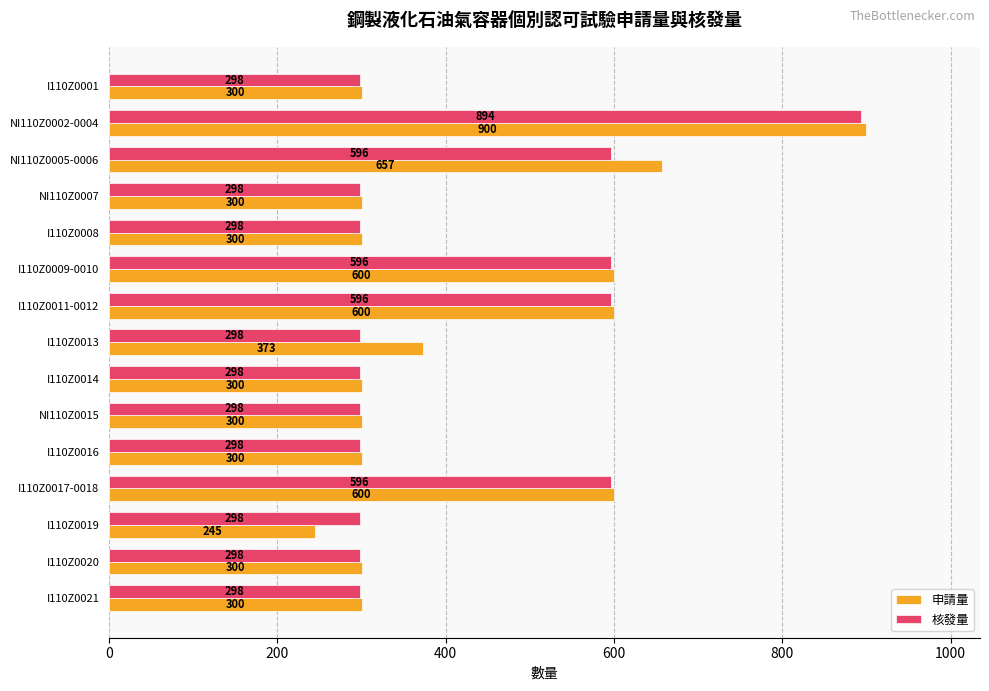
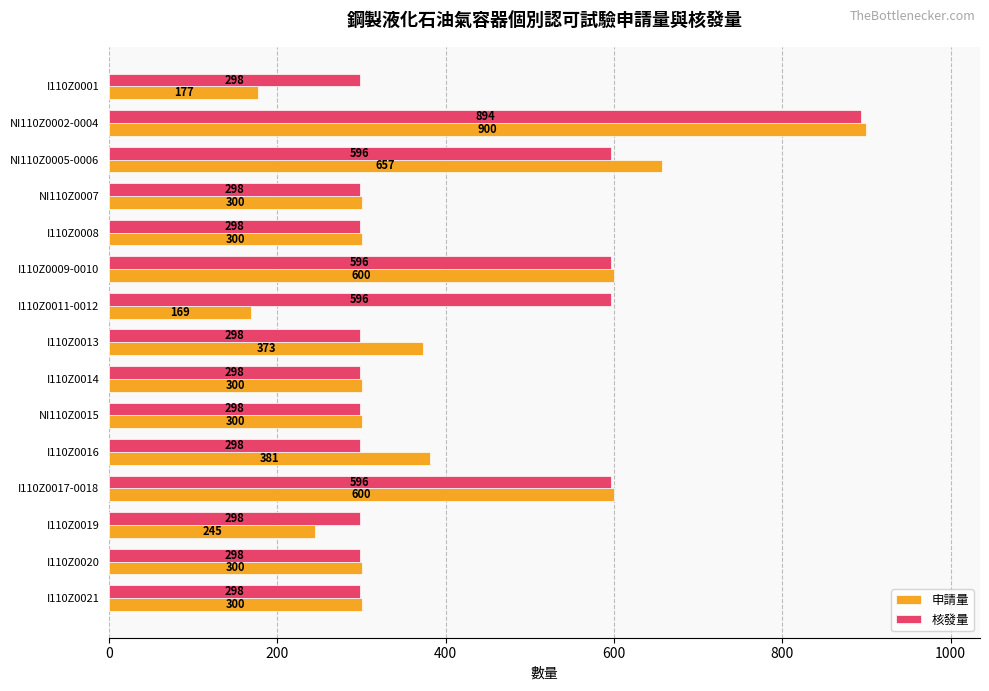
申請量, I110Z0001: 300 -> 177
申請量, I110Z0011-0012: 600 -> 169
申請量, I110Z0016: 300 -> 381
